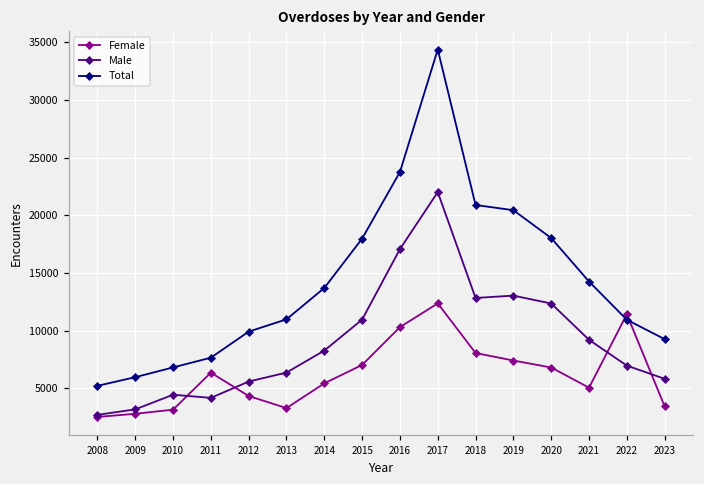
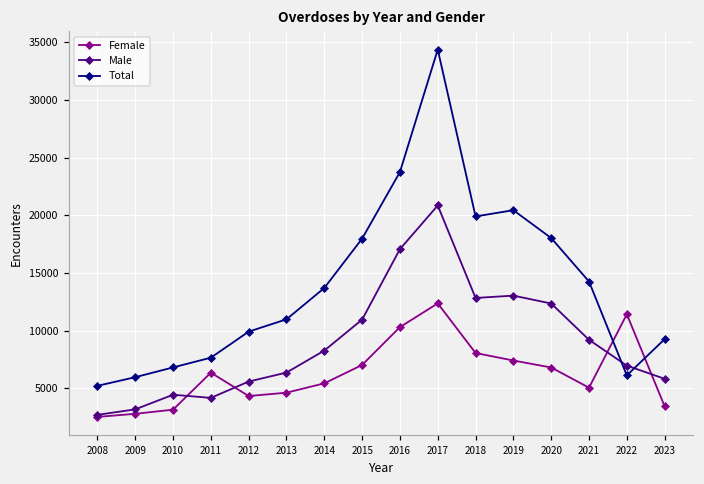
Female, 2013: 3300 -> 4600
Male, 2017: 22000 -> 20900
Total, 2018: 20900 -> 19900
Total, 2022: 10900 -> 6100
